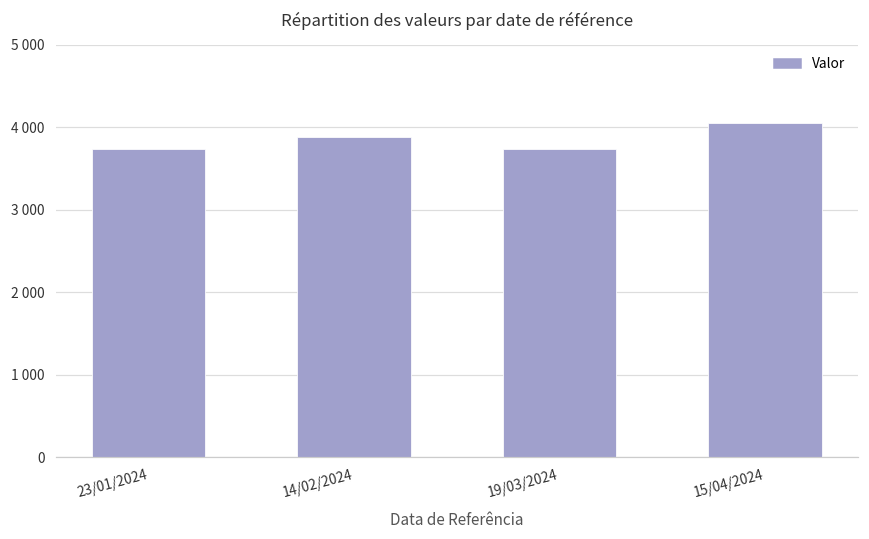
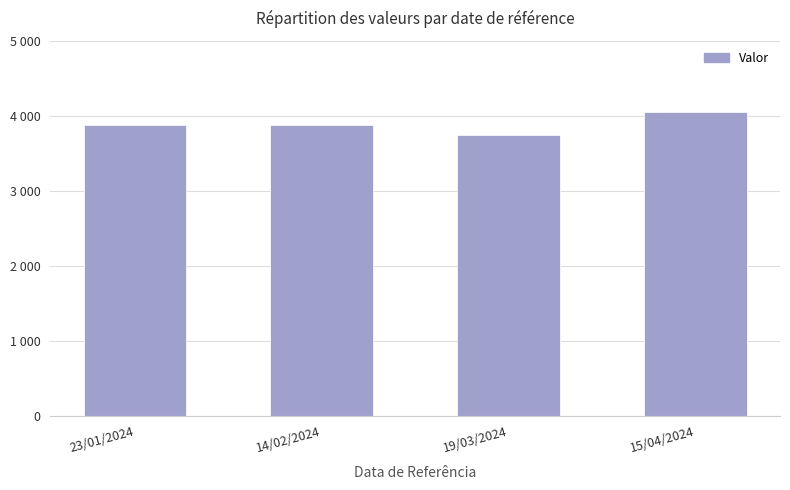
23/01/2024: 3700 -> 3900
